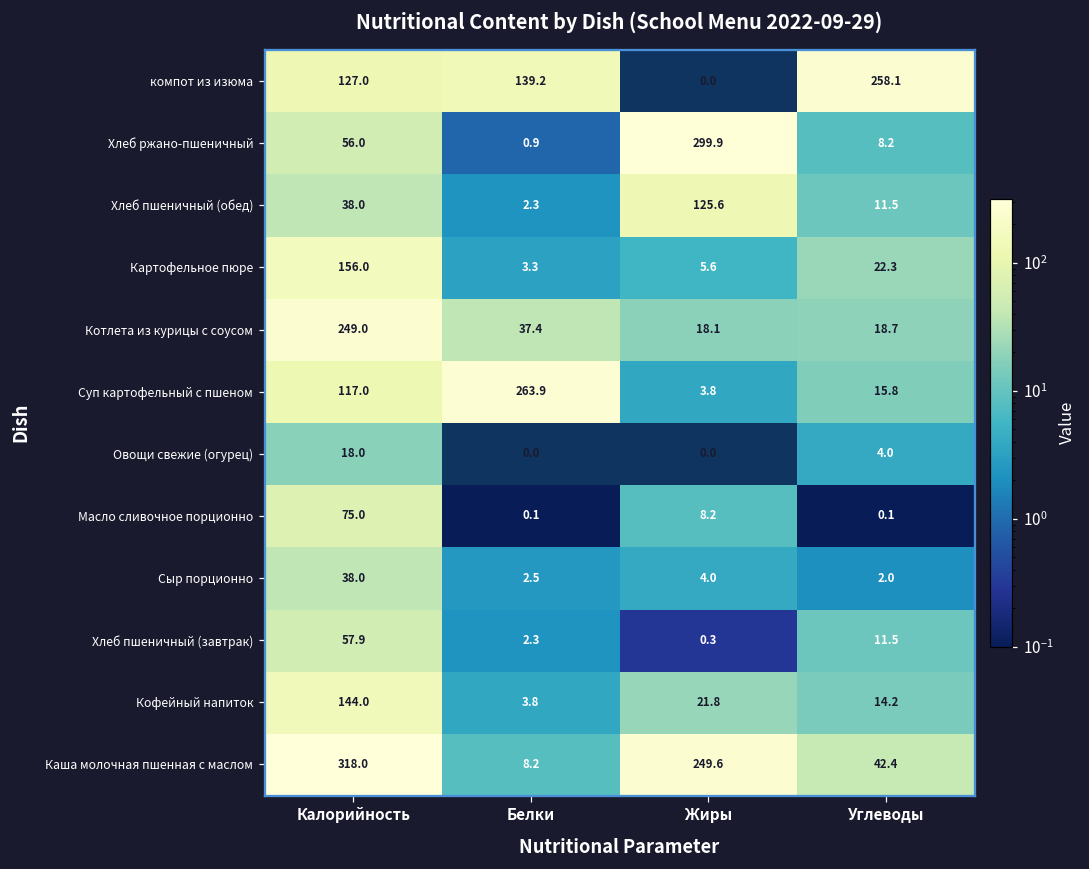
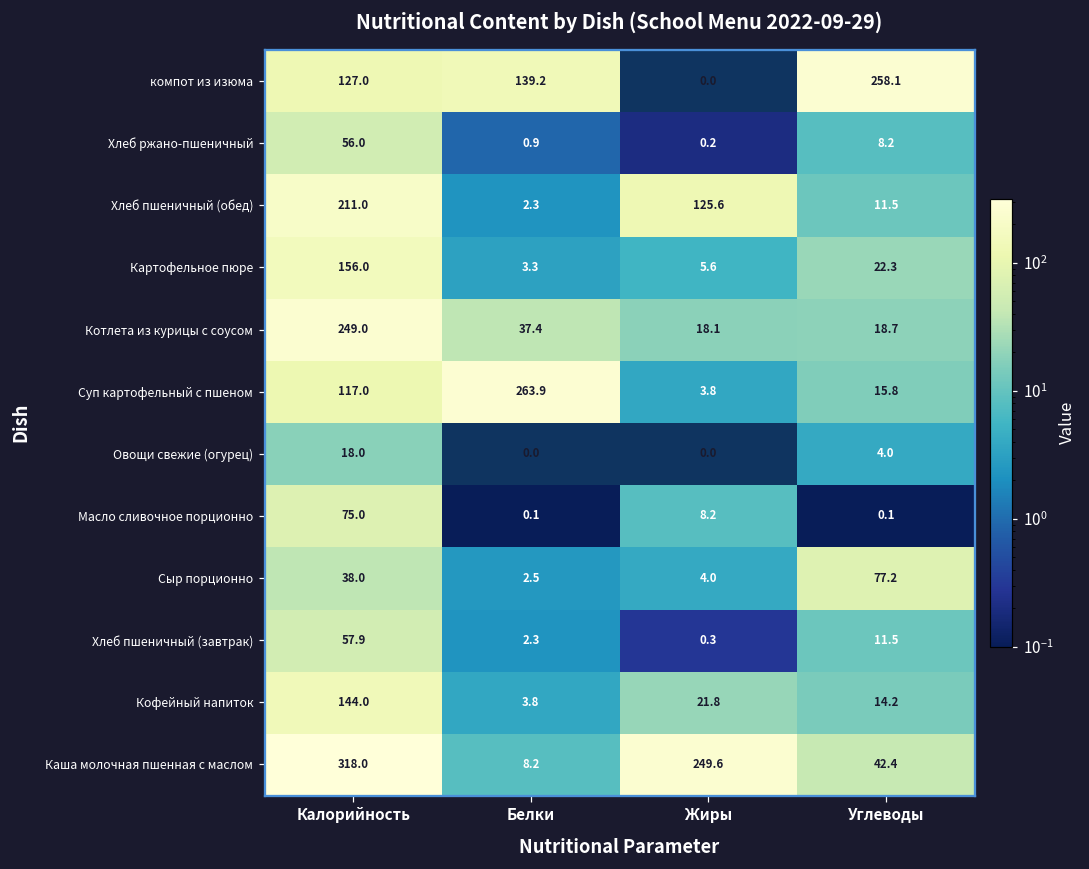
Хлеб ржано-пшеничный, Жиры: 299.9 -> 0.2
Хлеб пшеничный (обед), Калорийность: 38.0 -> 211.0
Сыр порционно, Углеводы: 2.0 -> 77.2
